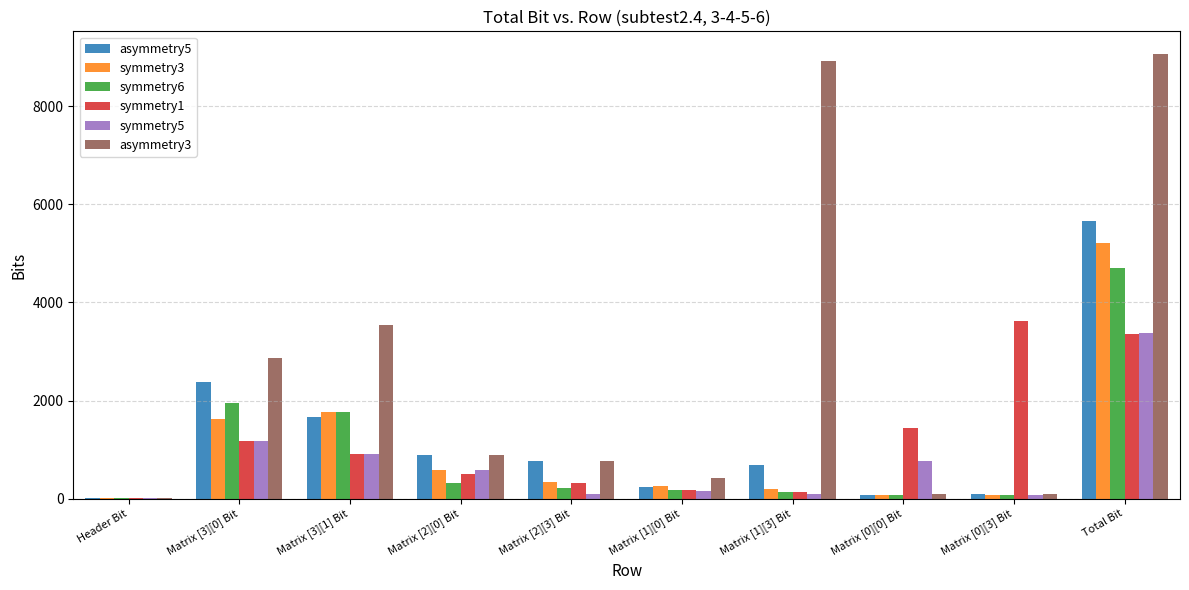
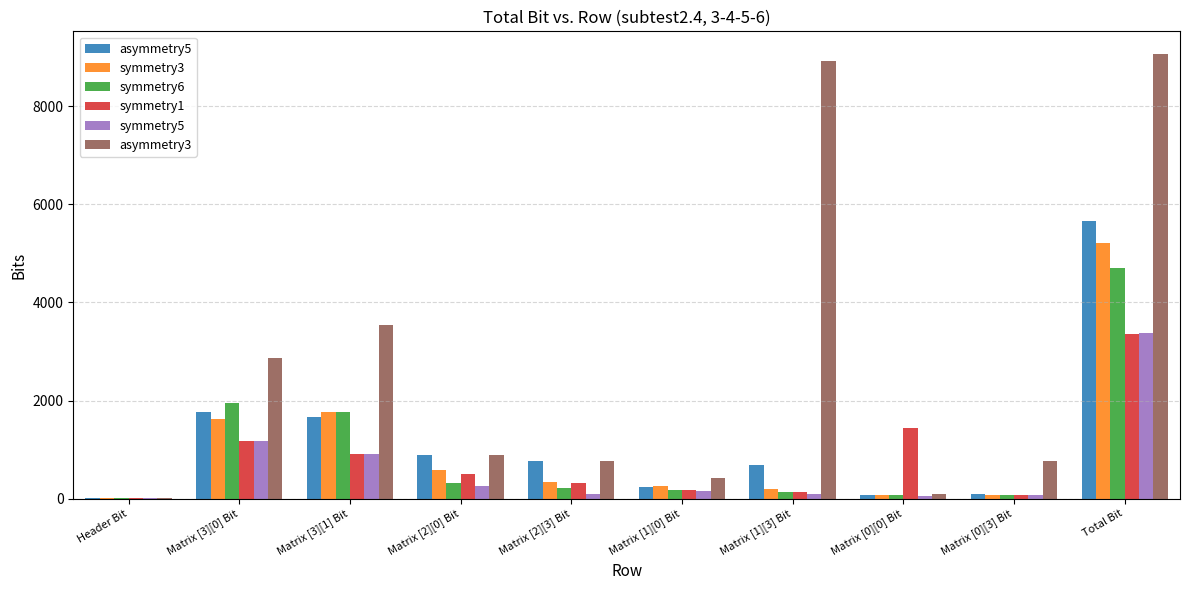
asymmetry5, Matrix [3][0] Bit: 2400 -> 1800
symmetry5, Matrix [2][0] Bit: 600 -> 300
symmetry5, Matrix [0][0] Bit: 800 -> 100
symmetry1, Matrix [0][3] Bit: 3600 -> 100
asymmetry3, Matrix [0][3] Bit: 100 -> 800
